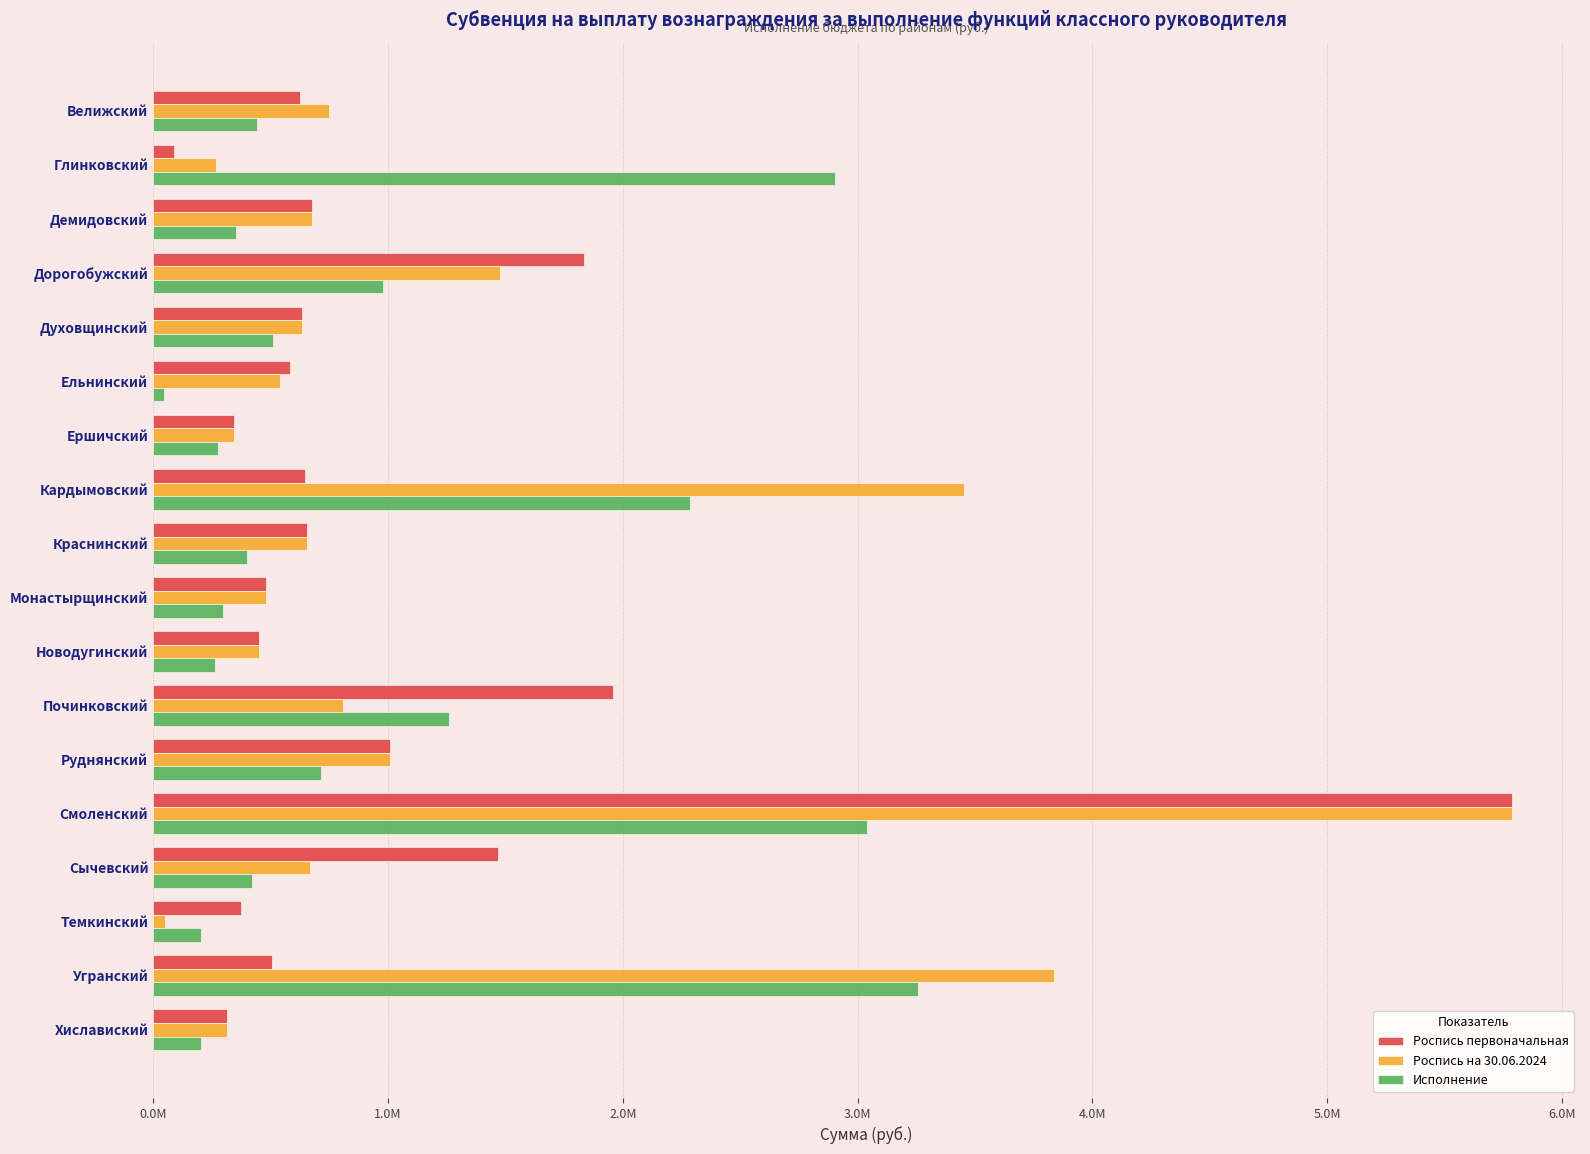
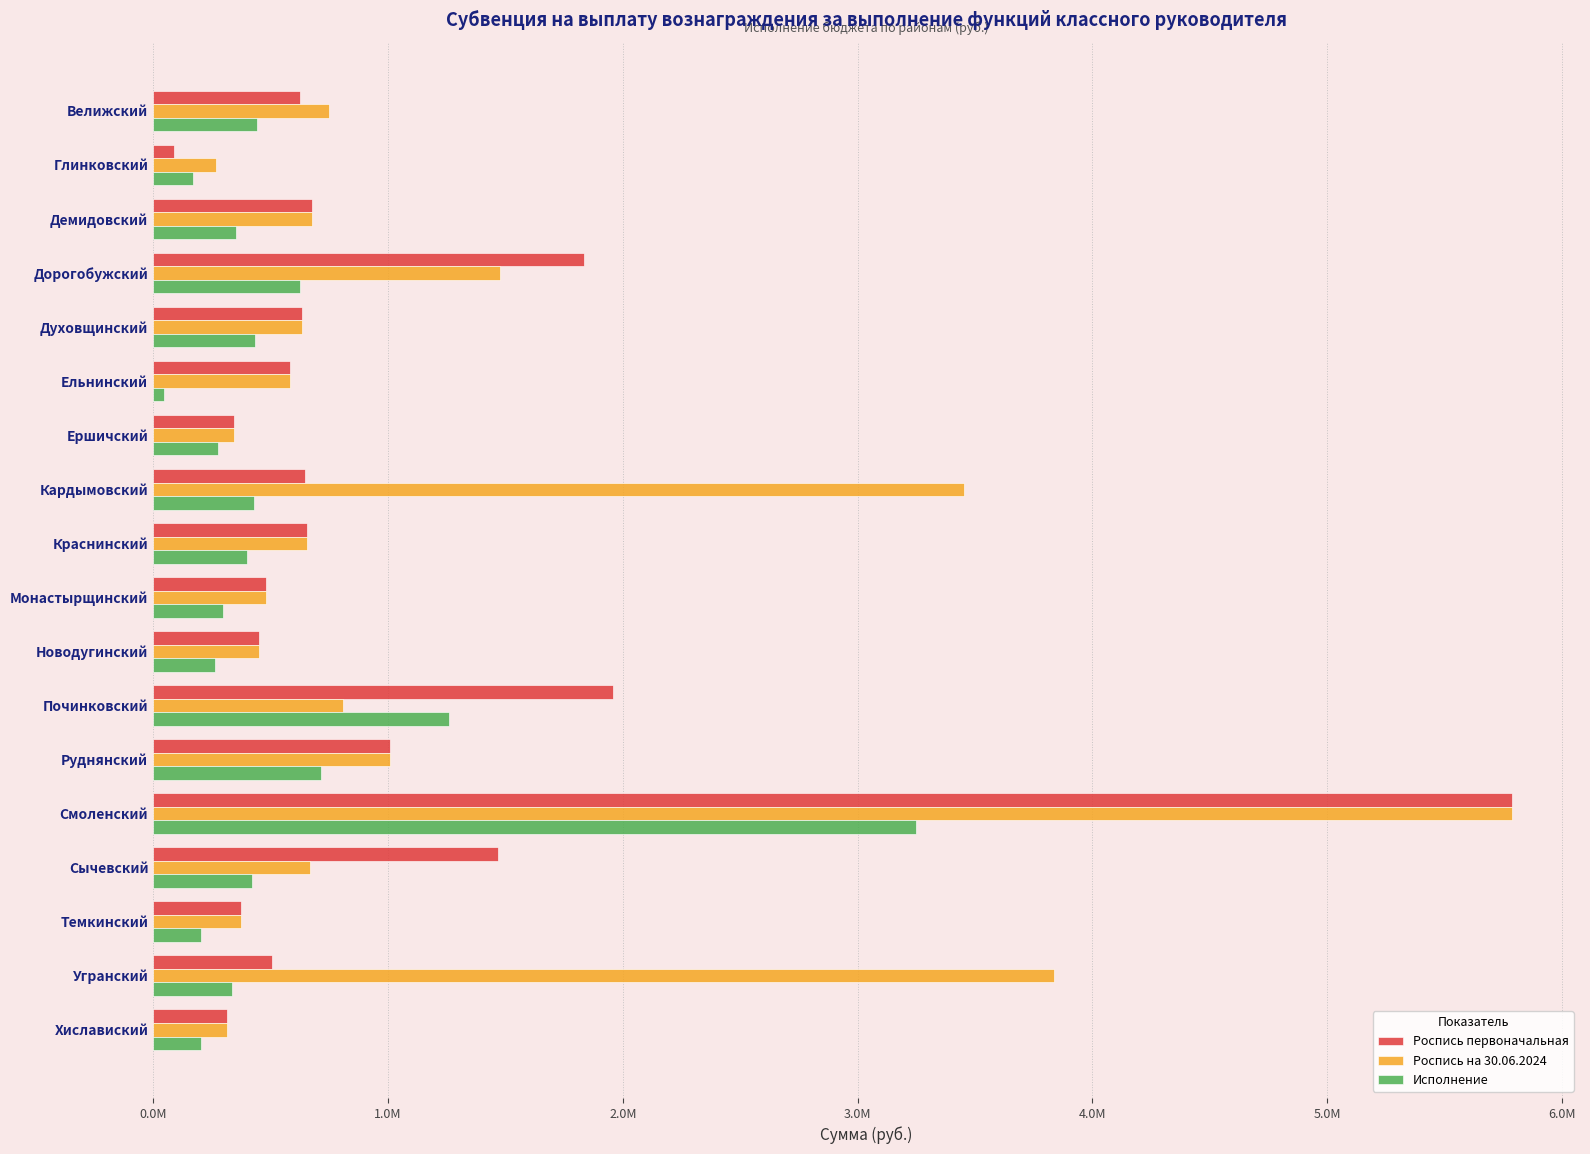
Исполнение, Глинковский: 2.90М -> 0.17М
Исполнение, Дорогобужский: 0.98М -> 0.63М
Исполнение, Духовщинский: 0.51М -> 0.43М
Роспись на 30.06.2024, Ельнинский: 0.54М -> 0.58М
Исполнение, Кардымовский: 2.29М -> 0.43М
Исполнение, Смоленский: 3.04М -> 3.25М
Роспись на 30.06.2024, Темкинский: 0.05М -> 0.37М
Исполнение, Угранский: 3.26М -> 0.34М
